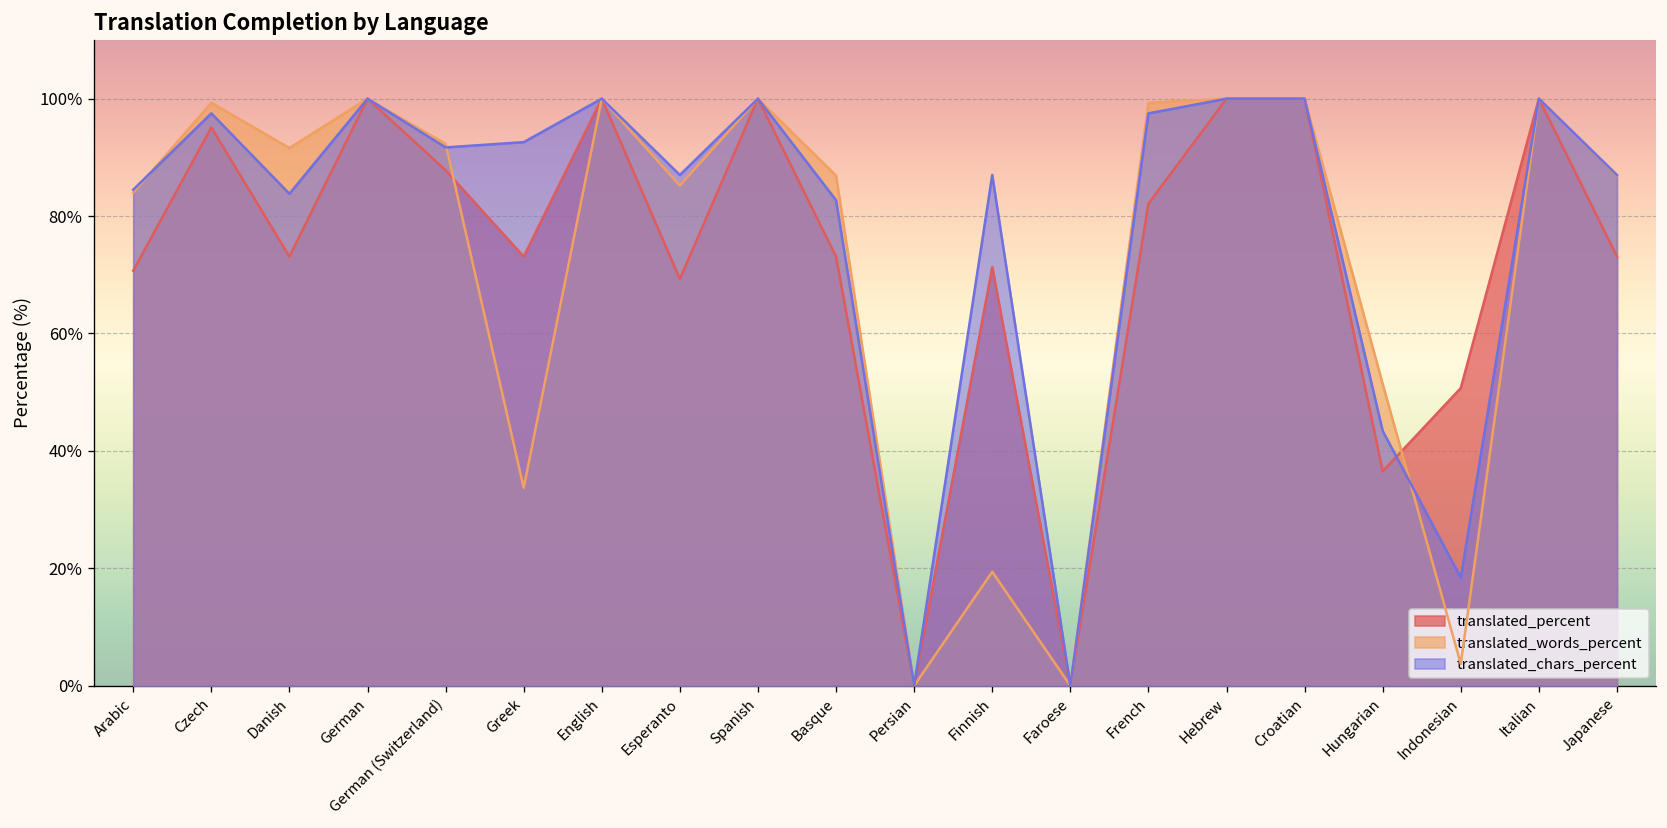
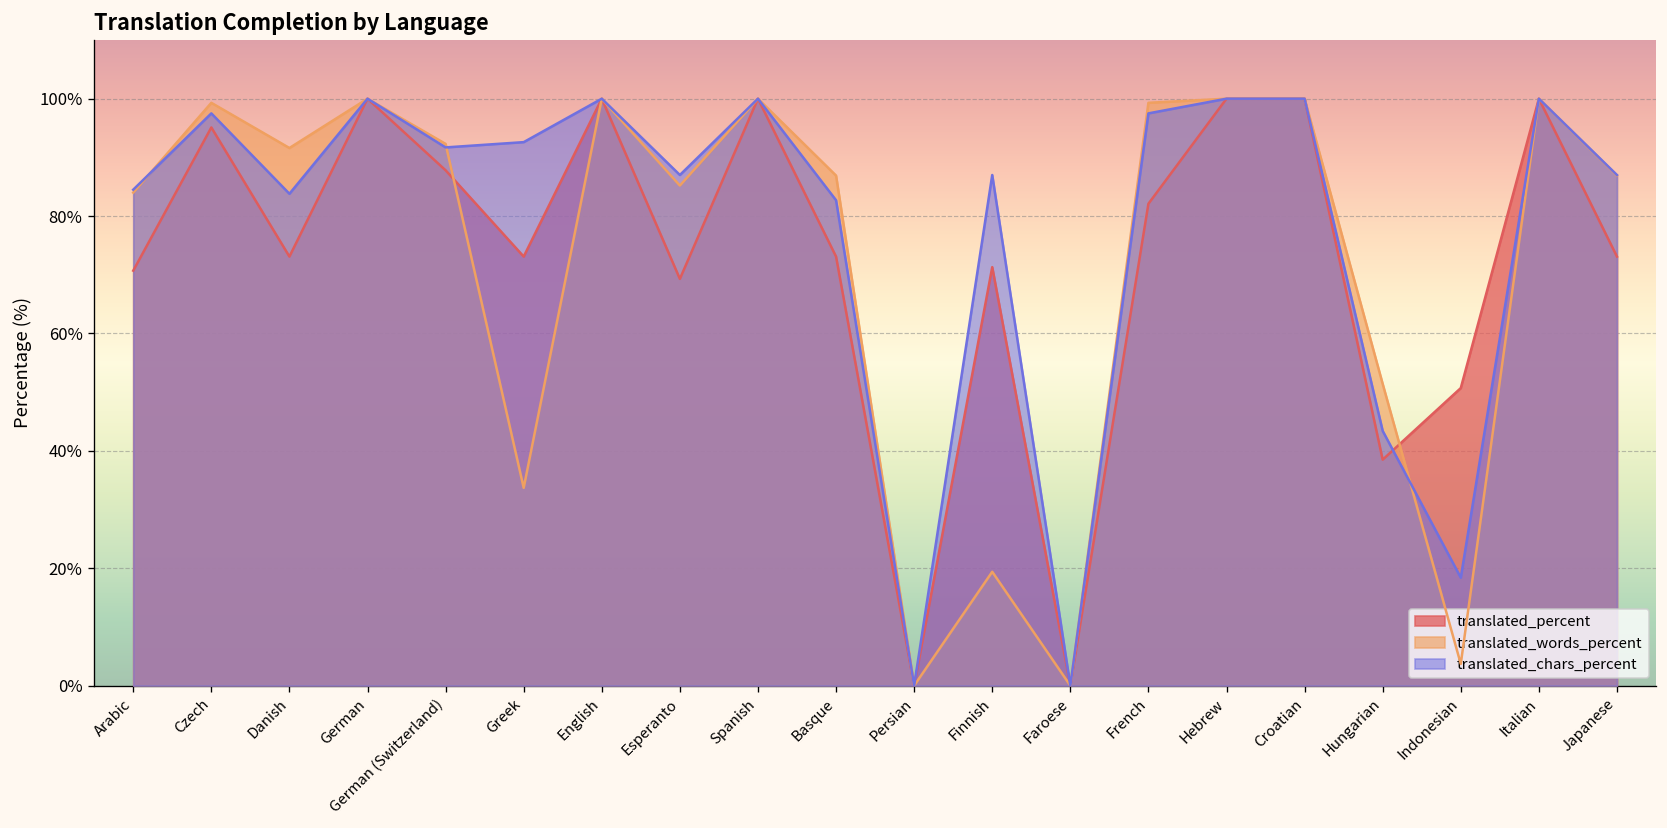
translated_percent, Hungarian: 37% -> 39%
